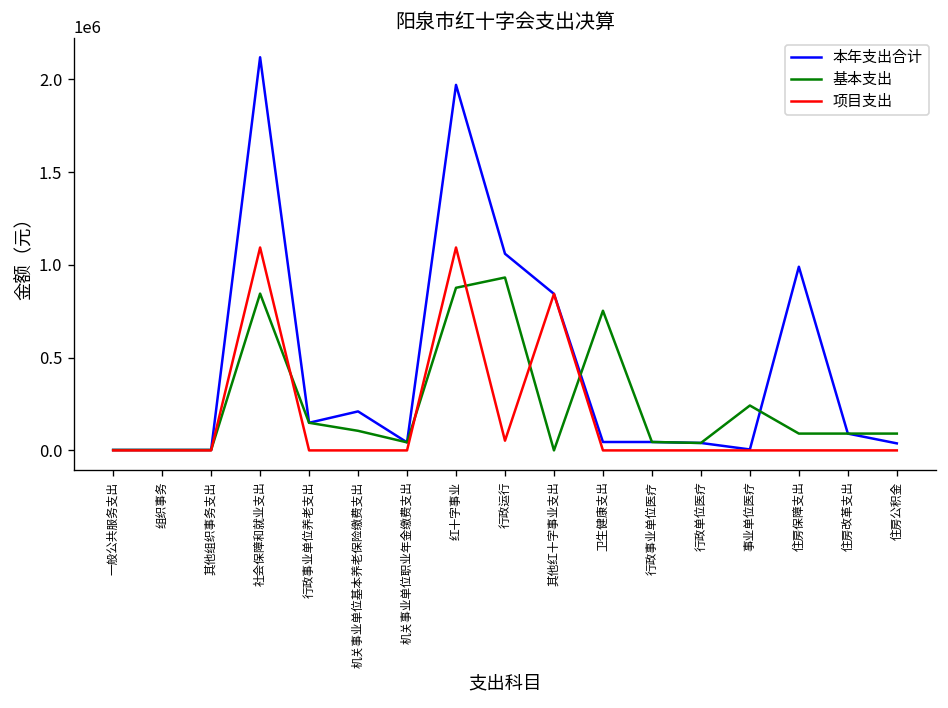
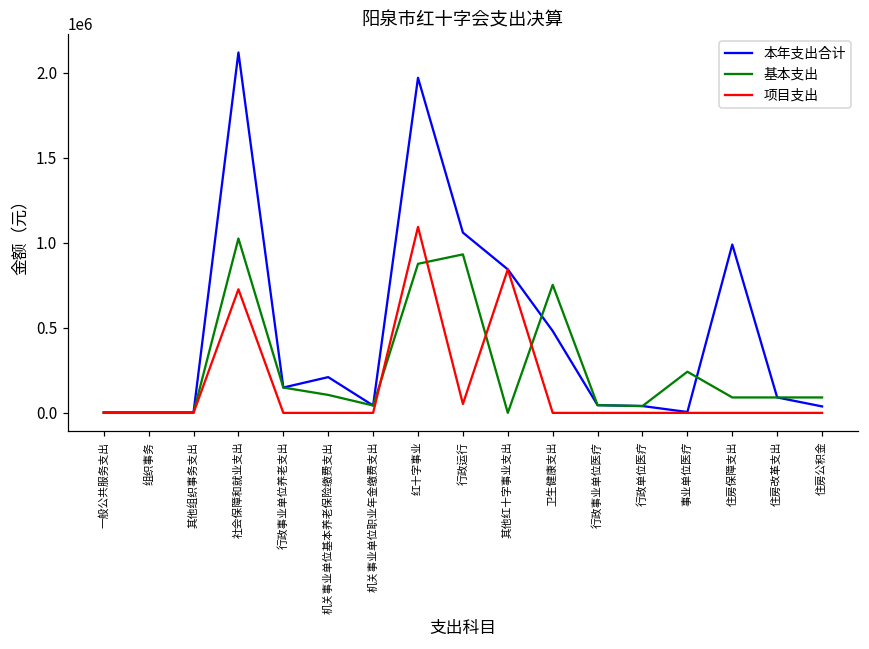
基本支出, 社会保障和就业支出: 850000 -> 1030000
项目支出, 社会保障和就业支出: 1090000 -> 730000
本年支出合计, 卫生健康支出: 50000 -> 480000
